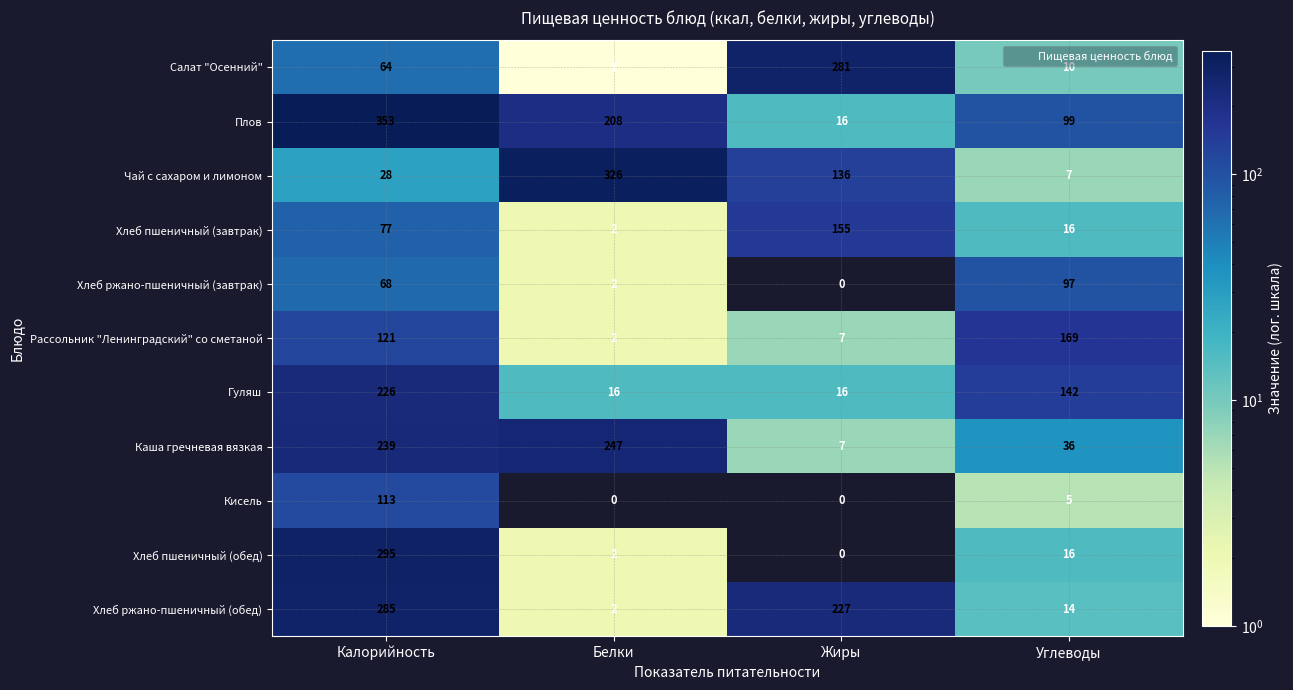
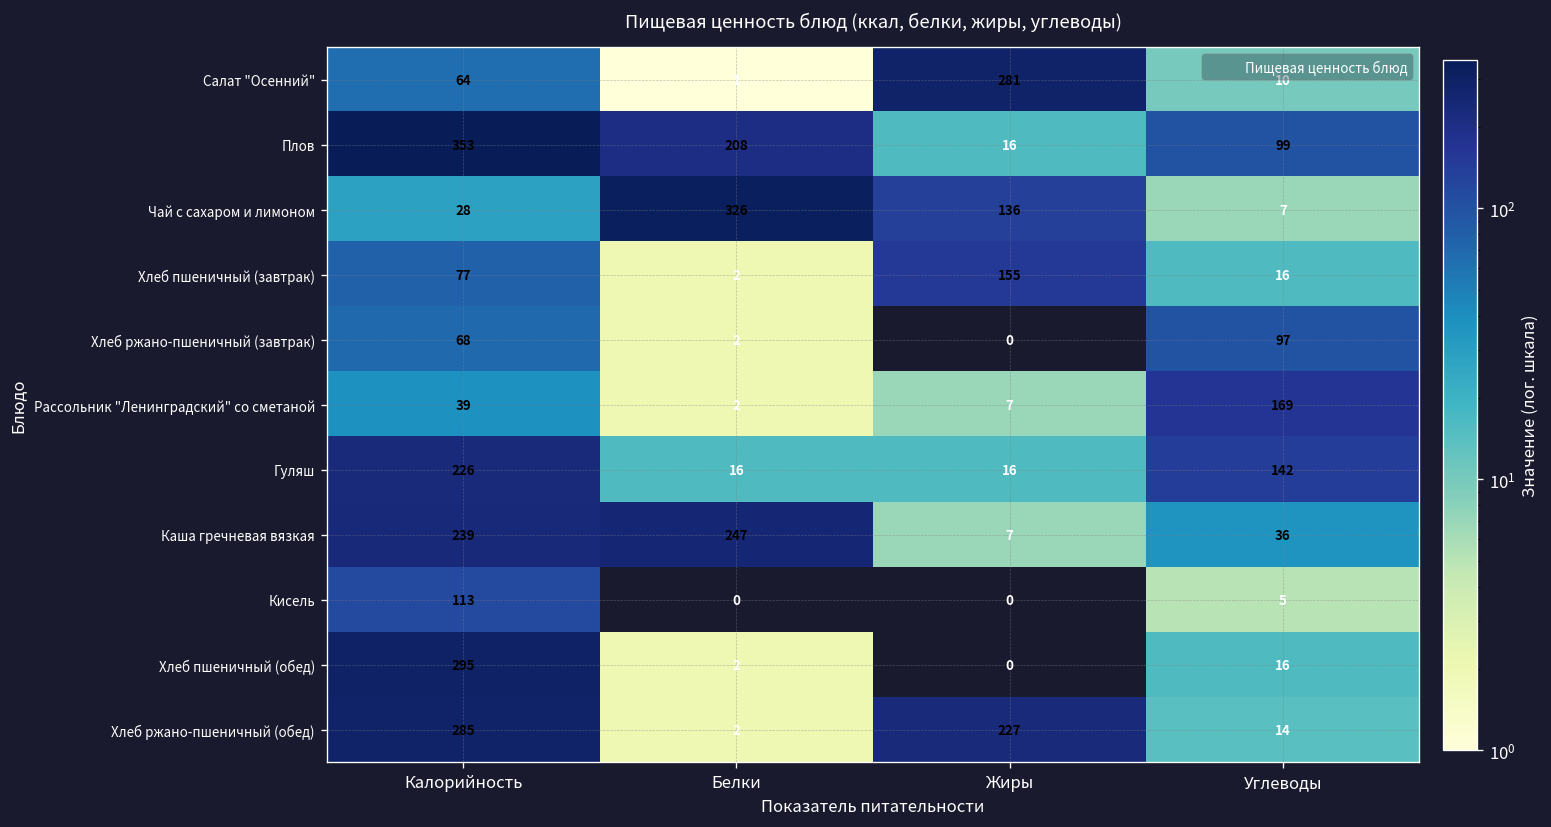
Рассольник "Ленинградский" со сметаной, Калорийность: 121 -> 39
